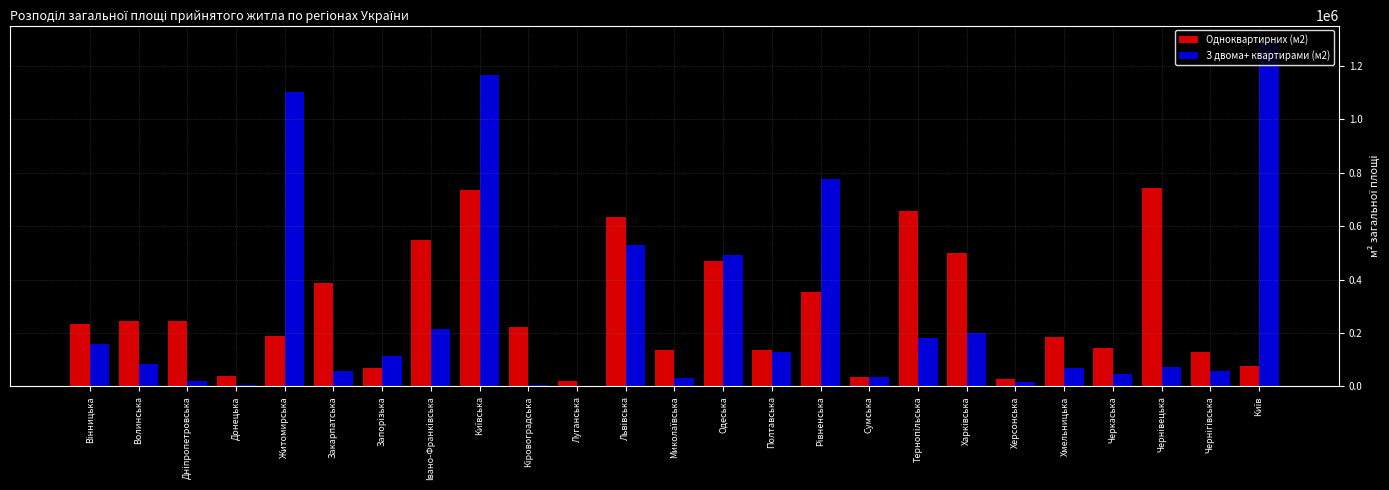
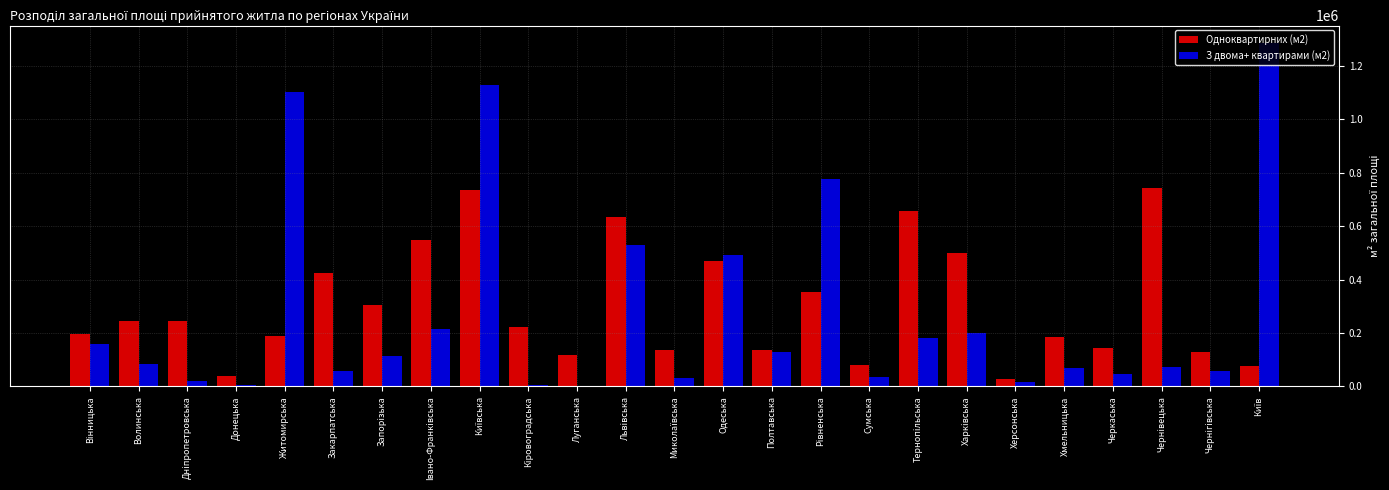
Одноквартирних (м2), Вінницька: 230000 -> 200000
Одноквартирних (м2), Закарпатська: 390000 -> 420000
Одноквартирних (м2), Запорізька: 70000 -> 300000
З двома+ квартирами (м2), Київська: 1160000 -> 1130000
Одноквартирних (м2), Луганська: 20000 -> 120000
Одноквартирних (м2), Сумська: 40000 -> 80000
